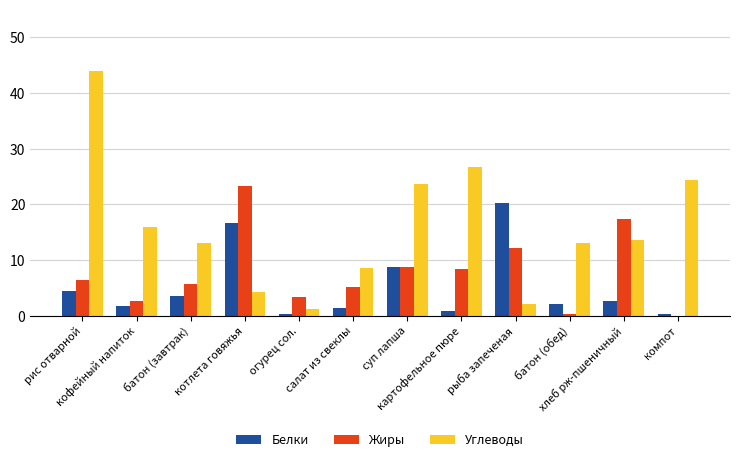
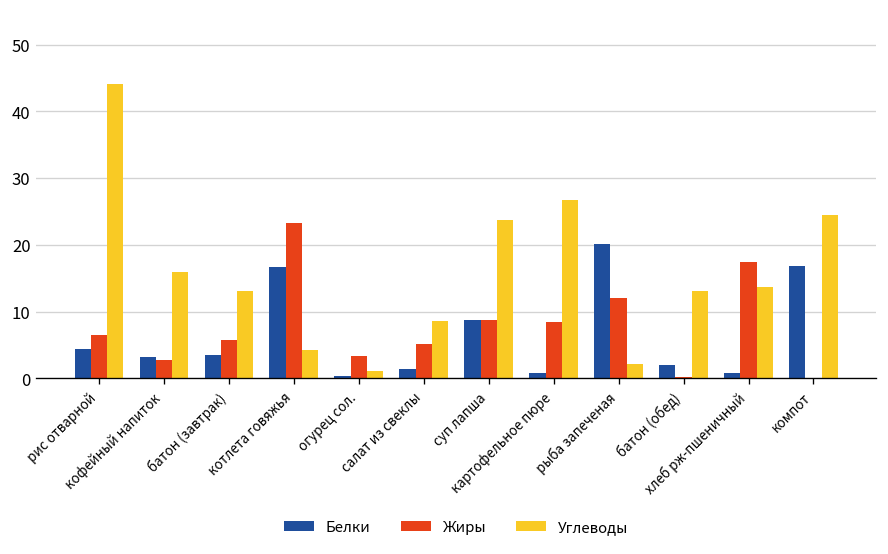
Белки, кофейный напиток: 2 -> 3
Белки, хлеб рж-пшеничный: 3 -> 1
Белки, компот: 0 -> 17
